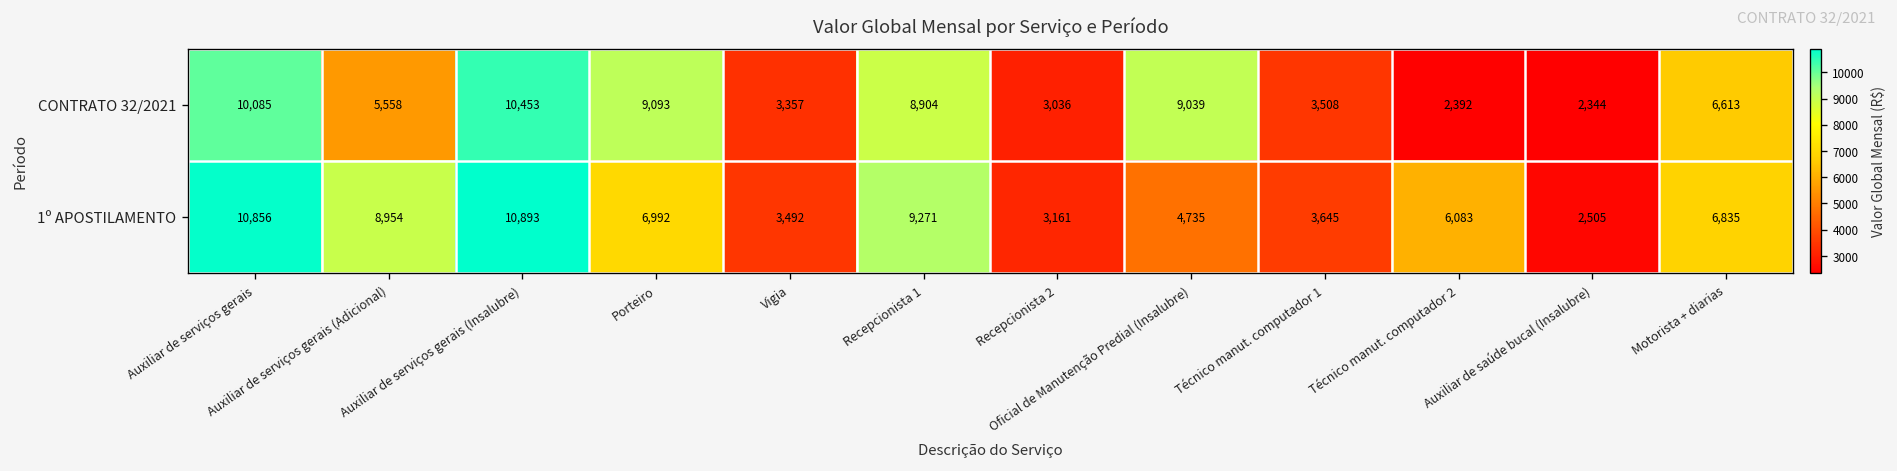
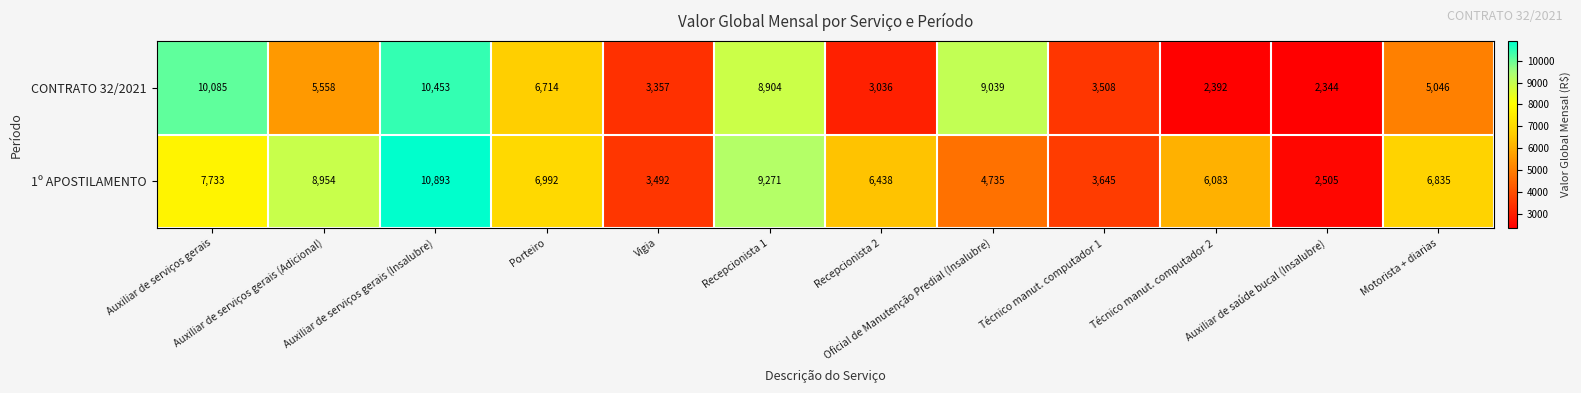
CONTRATO 32/2021, Porteiro: 9,093 -> 6,714
CONTRATO 32/2021, Motorista + diarias: 6,613 -> 5,046
1º APOSTILAMENTO, Auxiliar de serviços gerais: 10,856 -> 7,733
1º APOSTILAMENTO, Recepcionista 2: 3,161 -> 6,438
